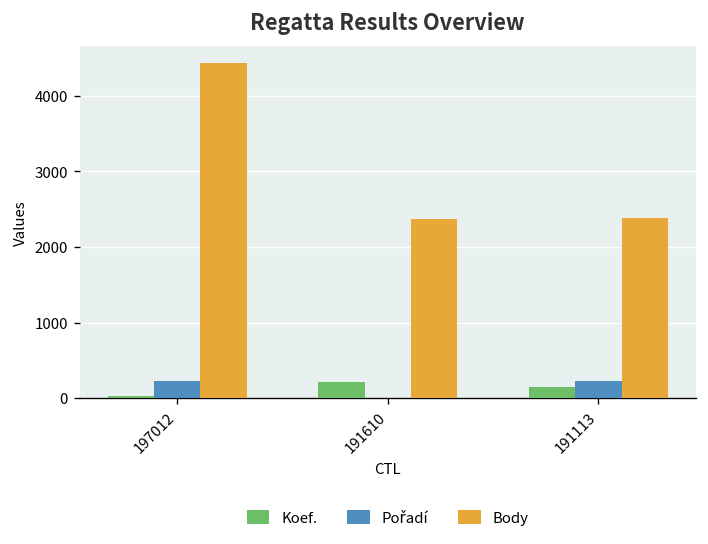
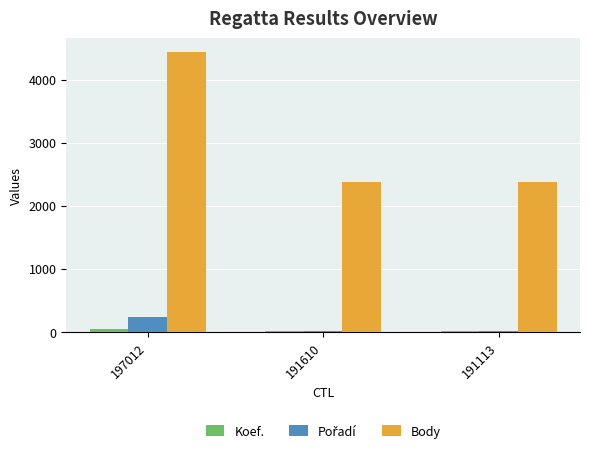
Koef., 191610: 200 -> 0
Koef., 191113: 200 -> 0
Pořadí, 191113: 200 -> 0
